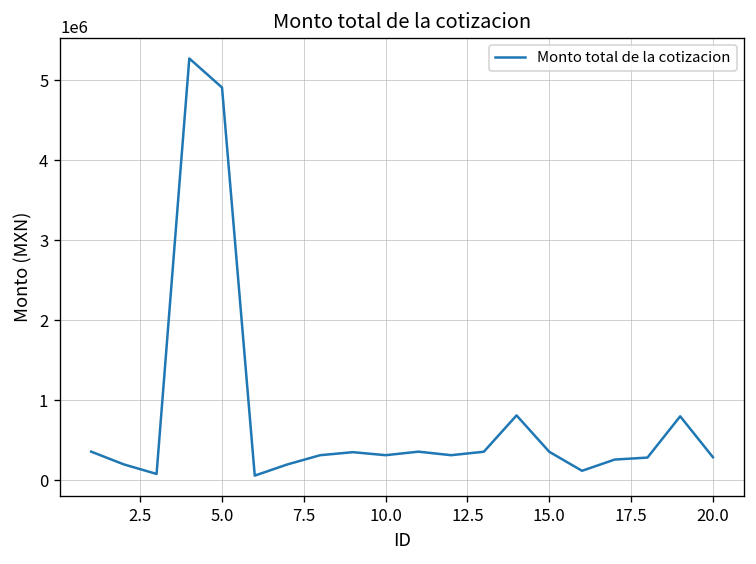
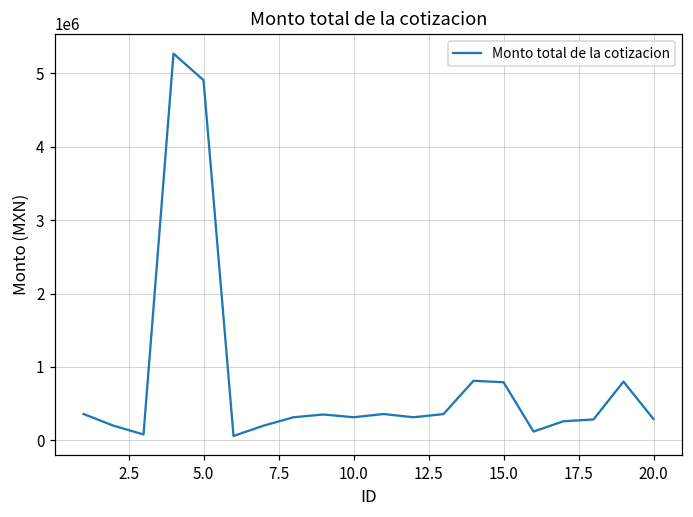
15.0: 400000 -> 800000
